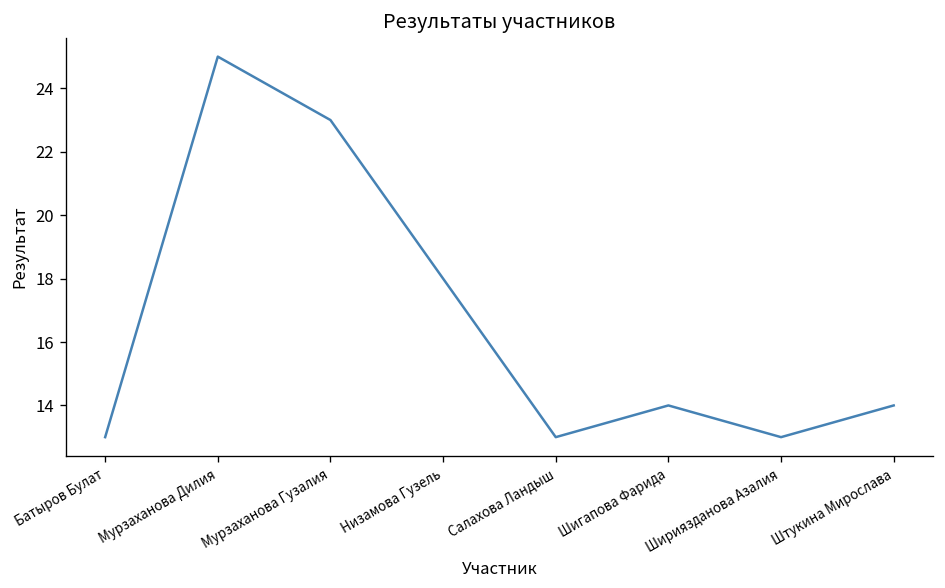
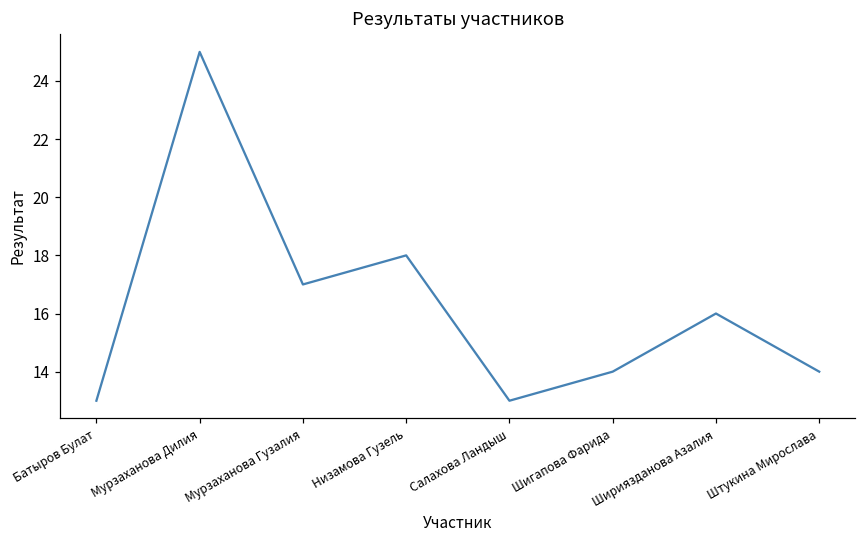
Мурзаханова Гузалия: 23 -> 17
Шириязданова Азалия: 13 -> 16
